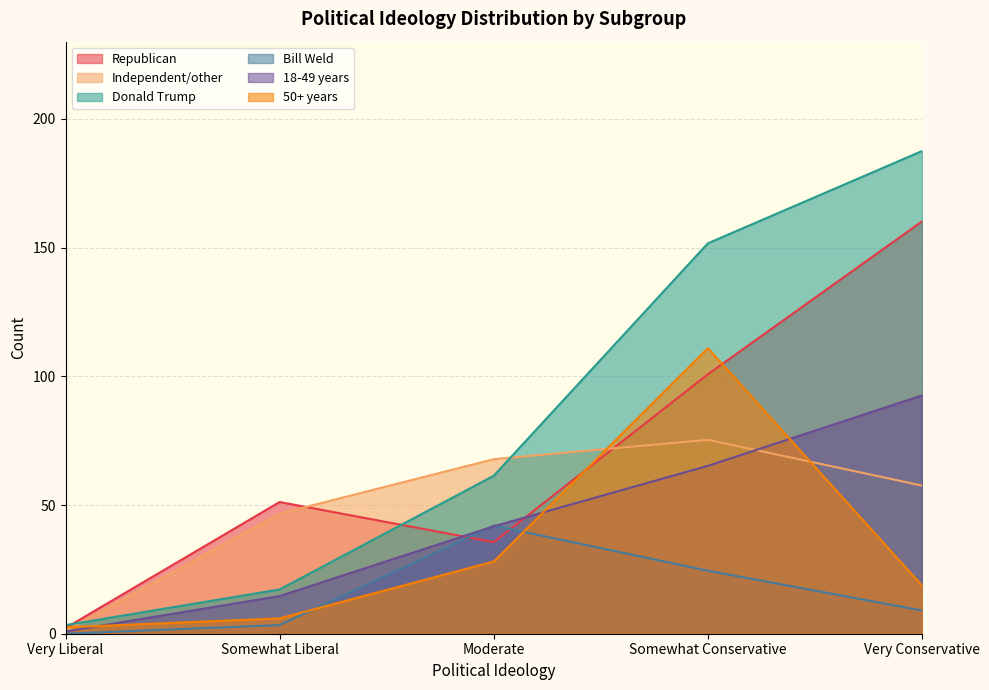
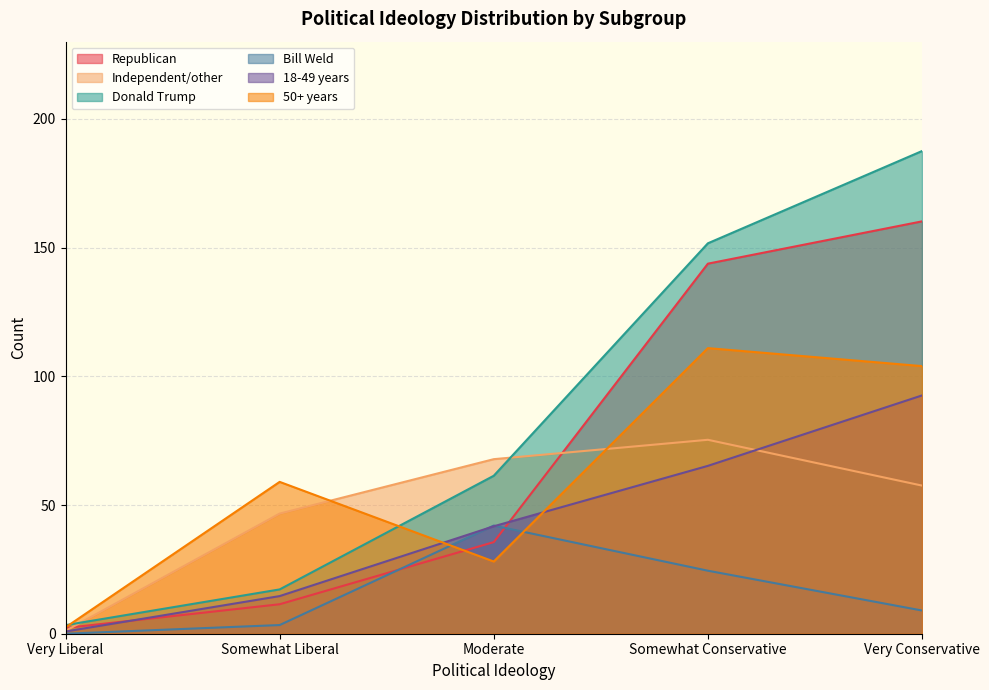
Republican, Somewhat Liberal: 51 -> 11
50+ years, Somewhat Liberal: 6 -> 59
Republican, Somewhat Conservative: 101 -> 144
50+ years, Very Conservative: 19 -> 104
